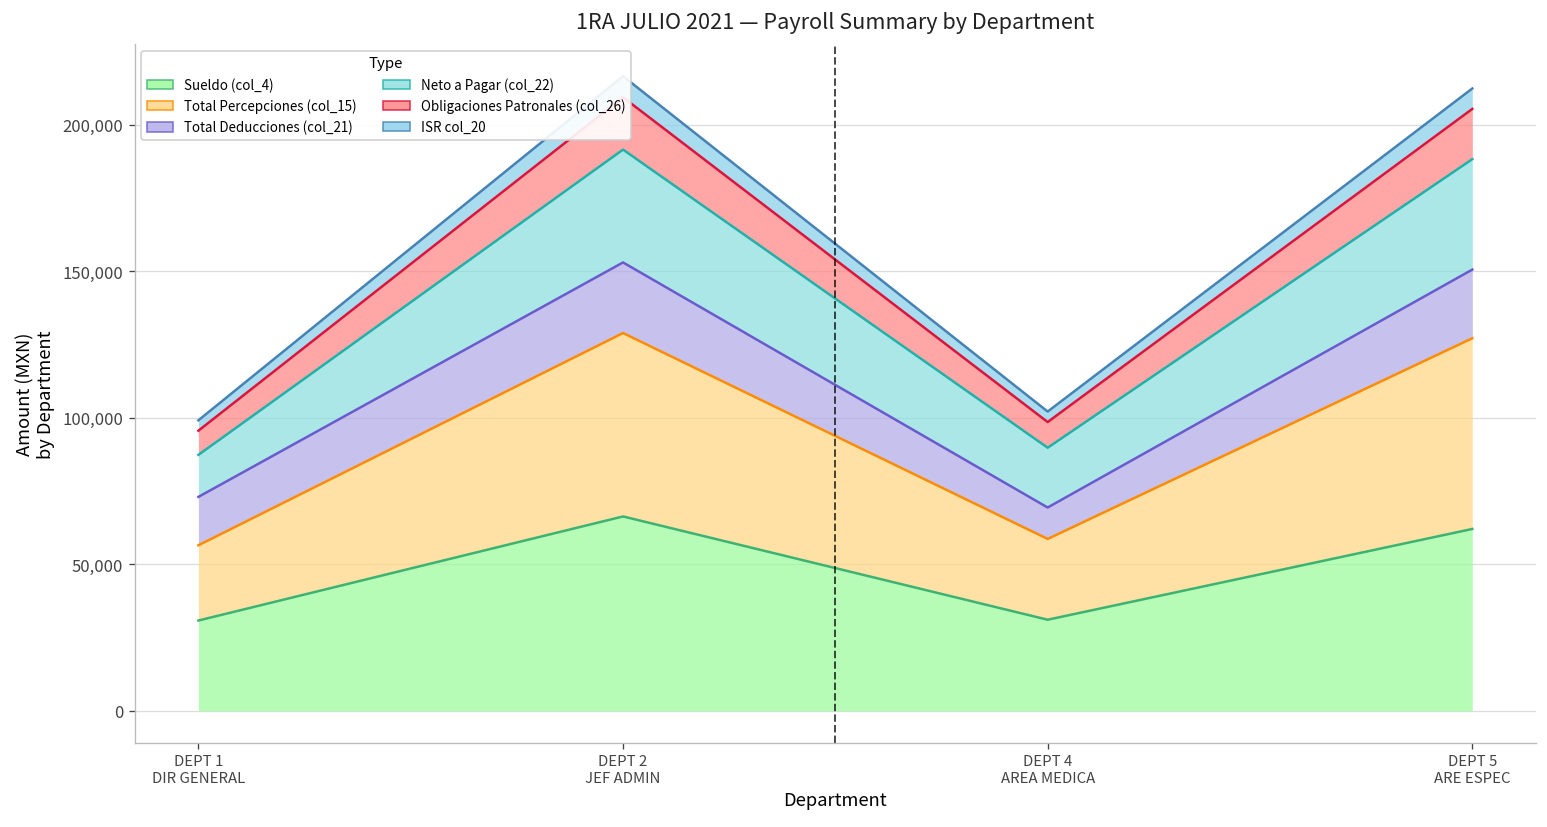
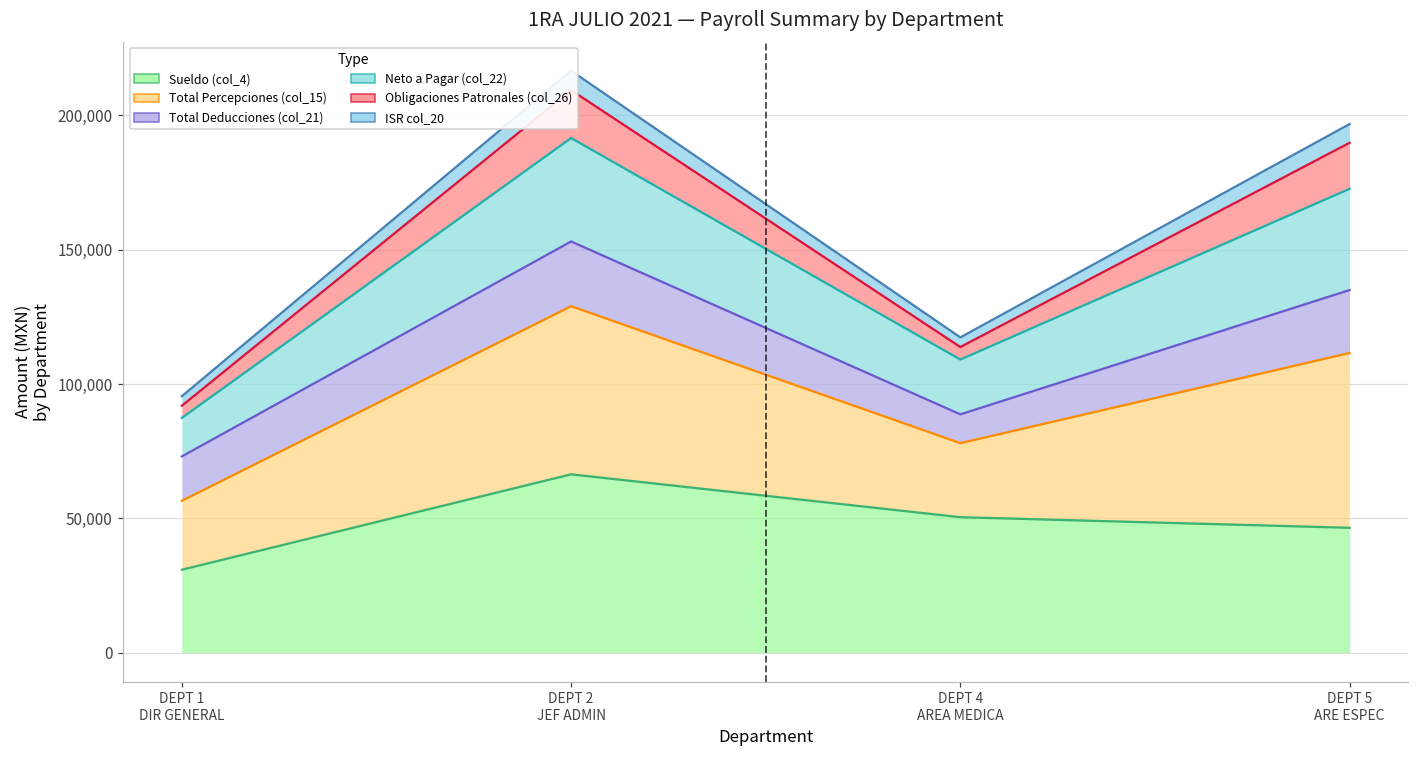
Obligaciones Patronales (col_26), DEPT 1 DIR GENERAL: 8,000 -> 5,000
Sueldo (col_4), DEPT 4 AREA MEDICA: 31,000 -> 50,000
Obligaciones Patronales (col_26), DEPT 4 AREA MEDICA: 9,000 -> 5,000
Sueldo (col_4), DEPT 5 ARE ESPEC: 62,000 -> 46,000
